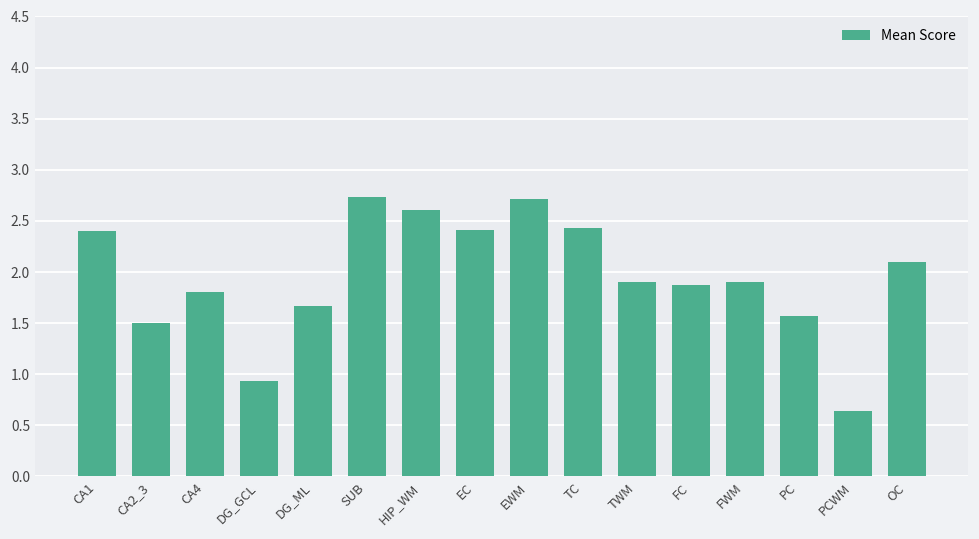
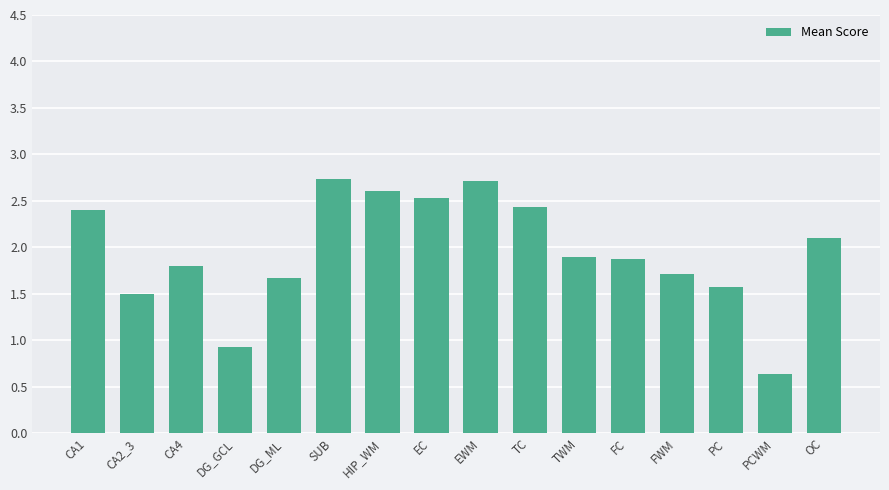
EC: 2.4 -> 2.5
FWM: 1.9 -> 1.7
